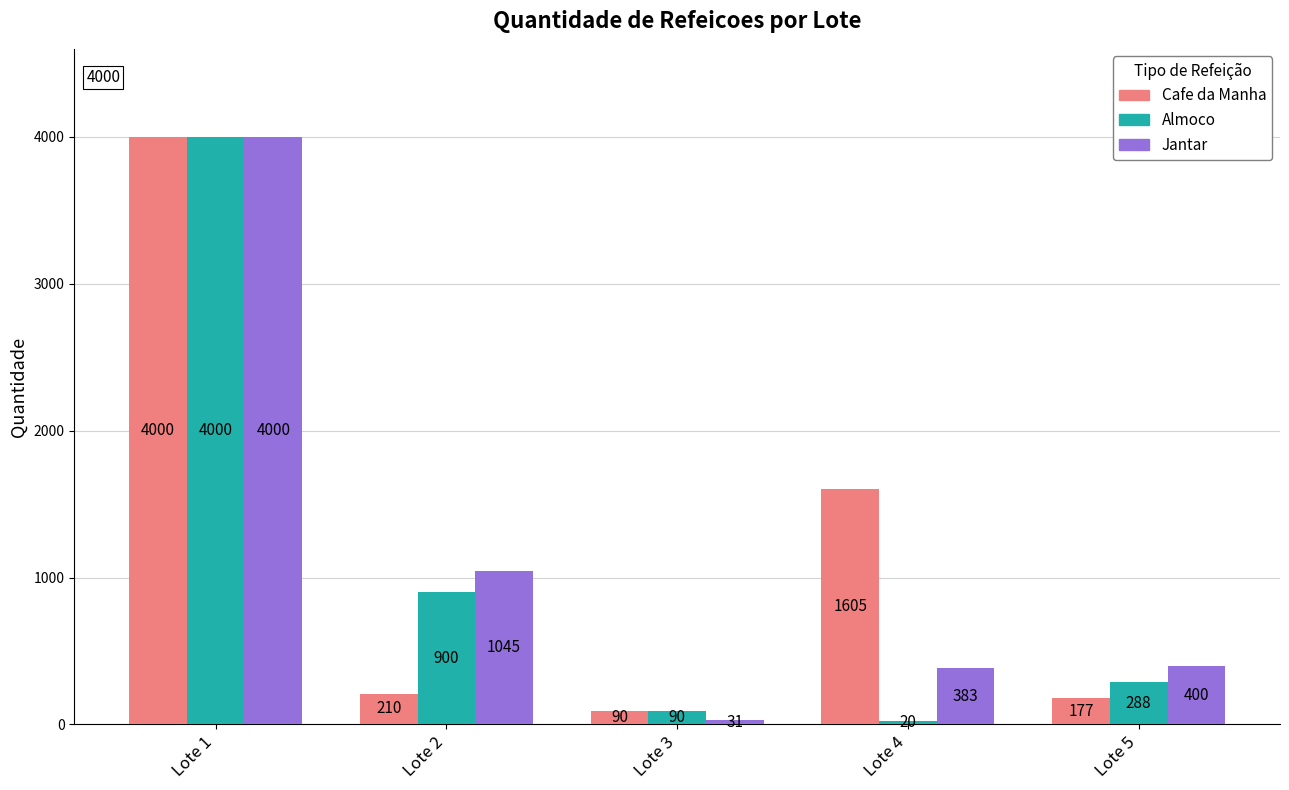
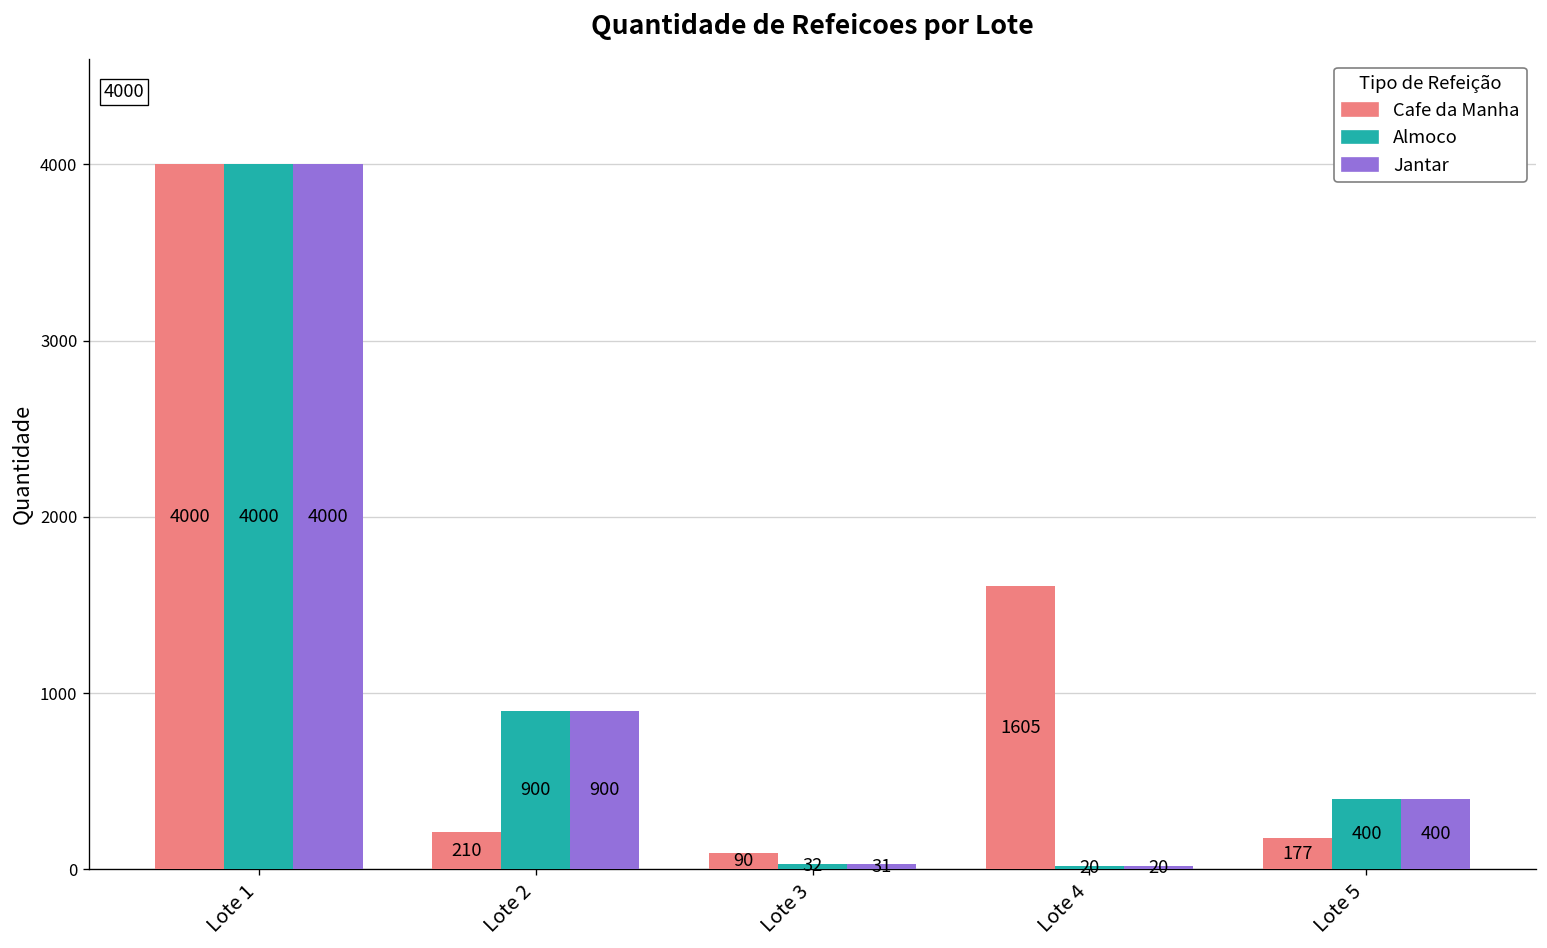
Jantar, Lote 2: 1045 -> 900
Almoco, Lote 3: 90 -> 32
Jantar, Lote 4: 383 -> 20
Almoco, Lote 5: 288 -> 400
